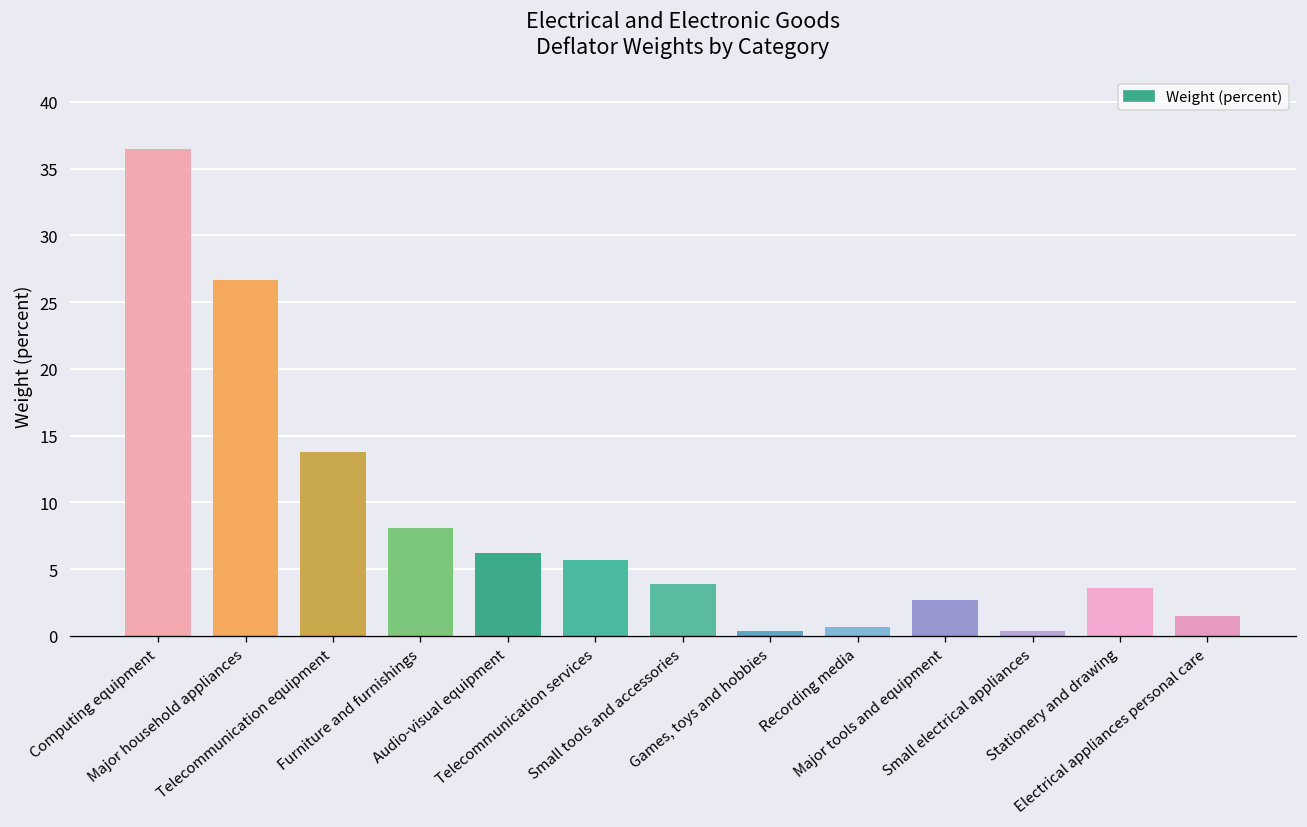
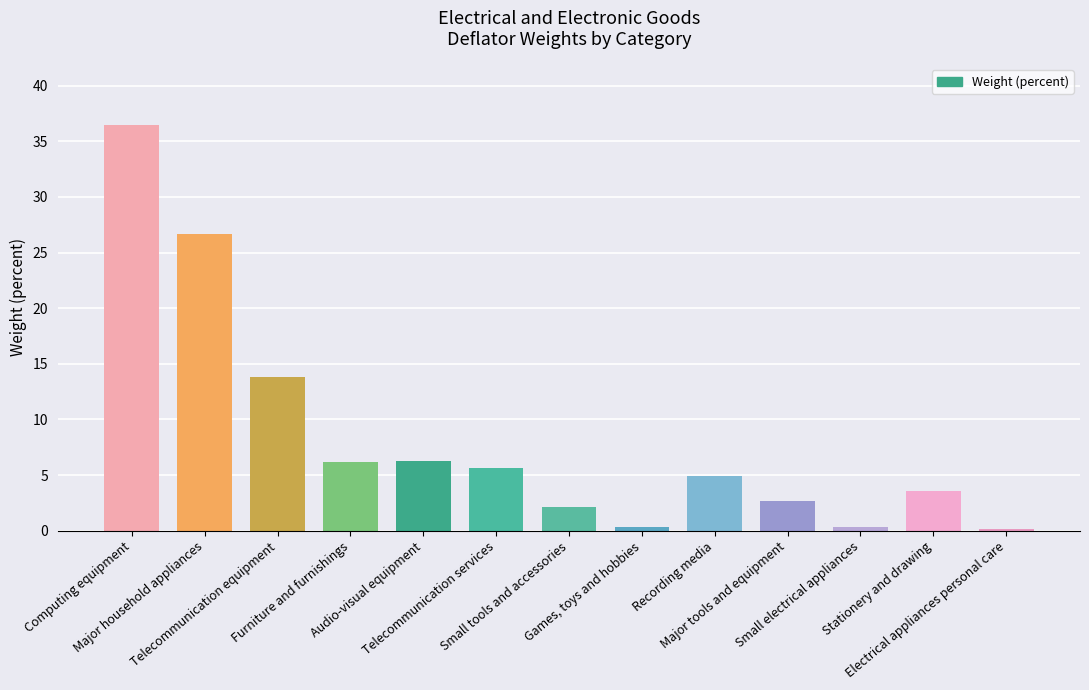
Furniture and furnishings: 8.1 -> 6.2
Small tools and accessories: 3.9 -> 2.1
Recording media: 0.7 -> 4.9
Electrical appliances personal care: 1.5 -> 0.1
